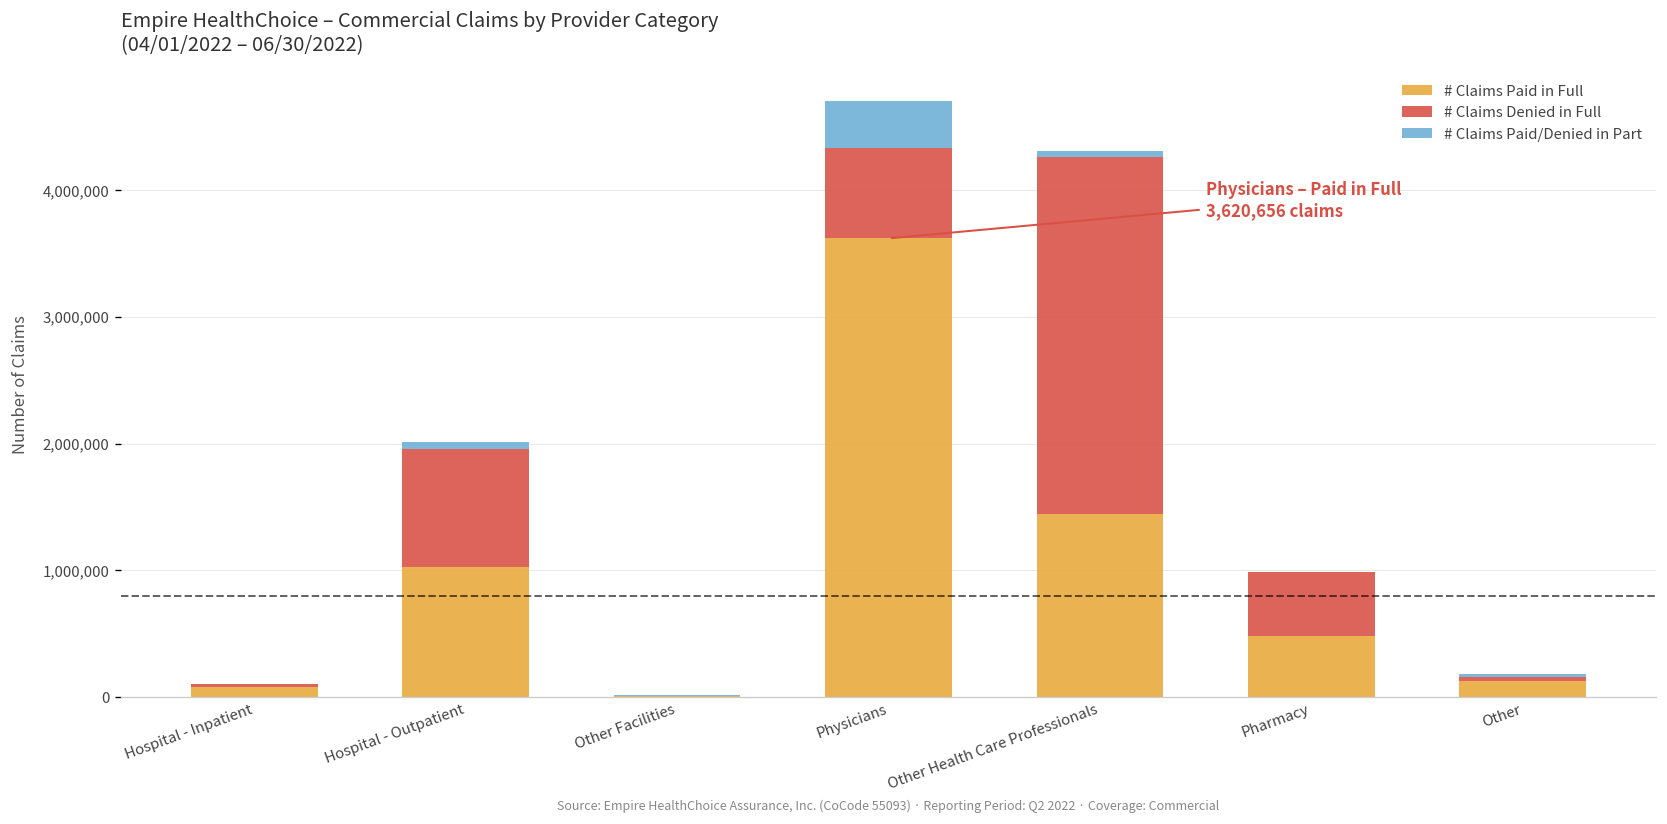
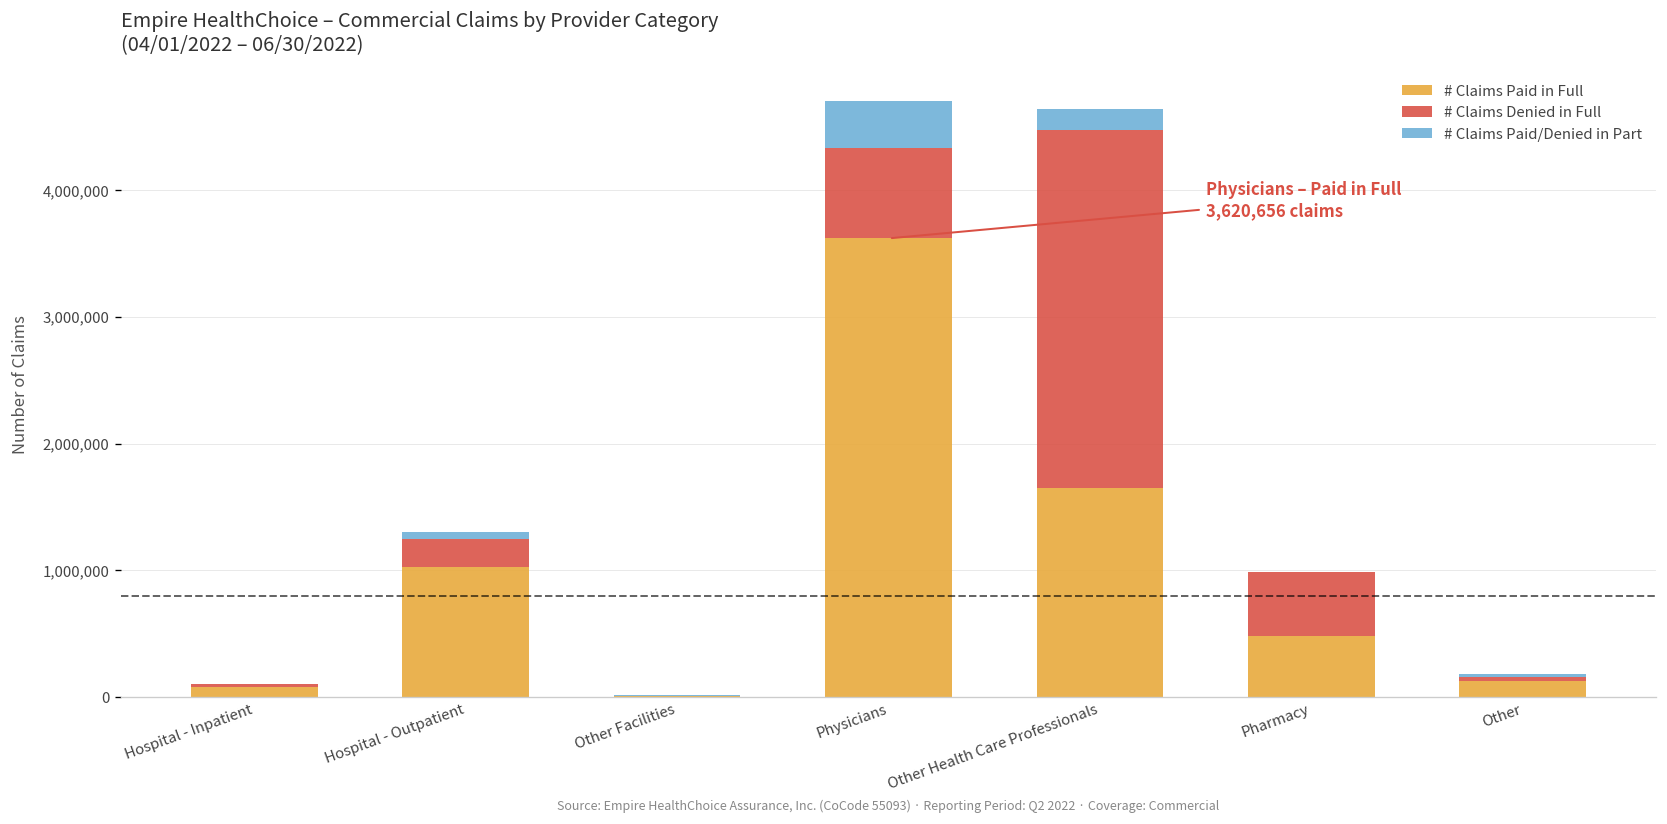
# Claims Denied in Full, Hospital - Outpatient: 930,000 -> 220,000
# Claims Paid in Full, Other Health Care Professionals: 1,440,000 -> 1,650,000
# Claims Paid/Denied in Part, Other Health Care Professionals: 50,000 -> 170,000
